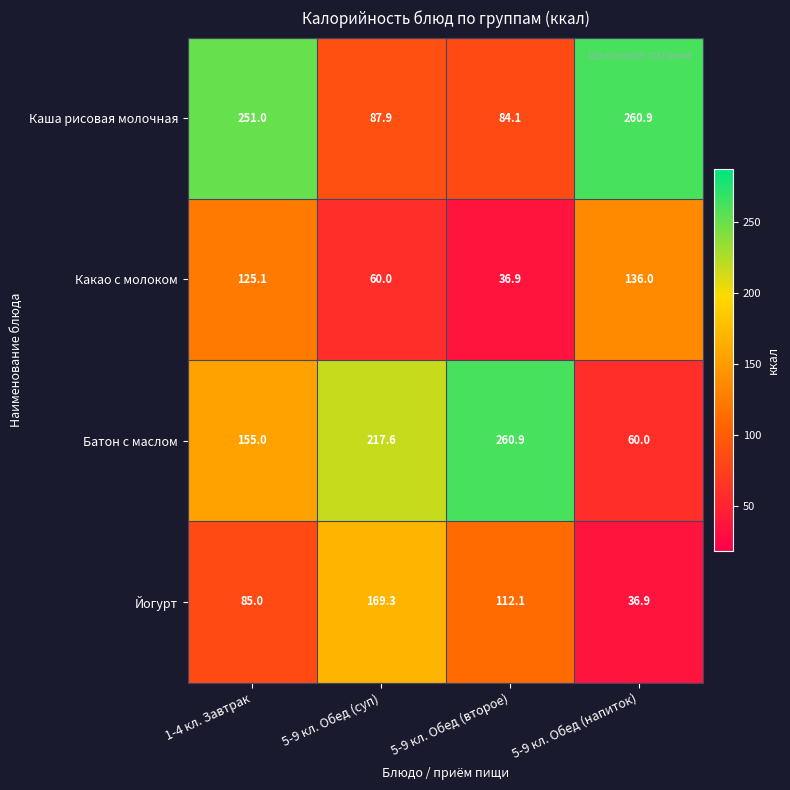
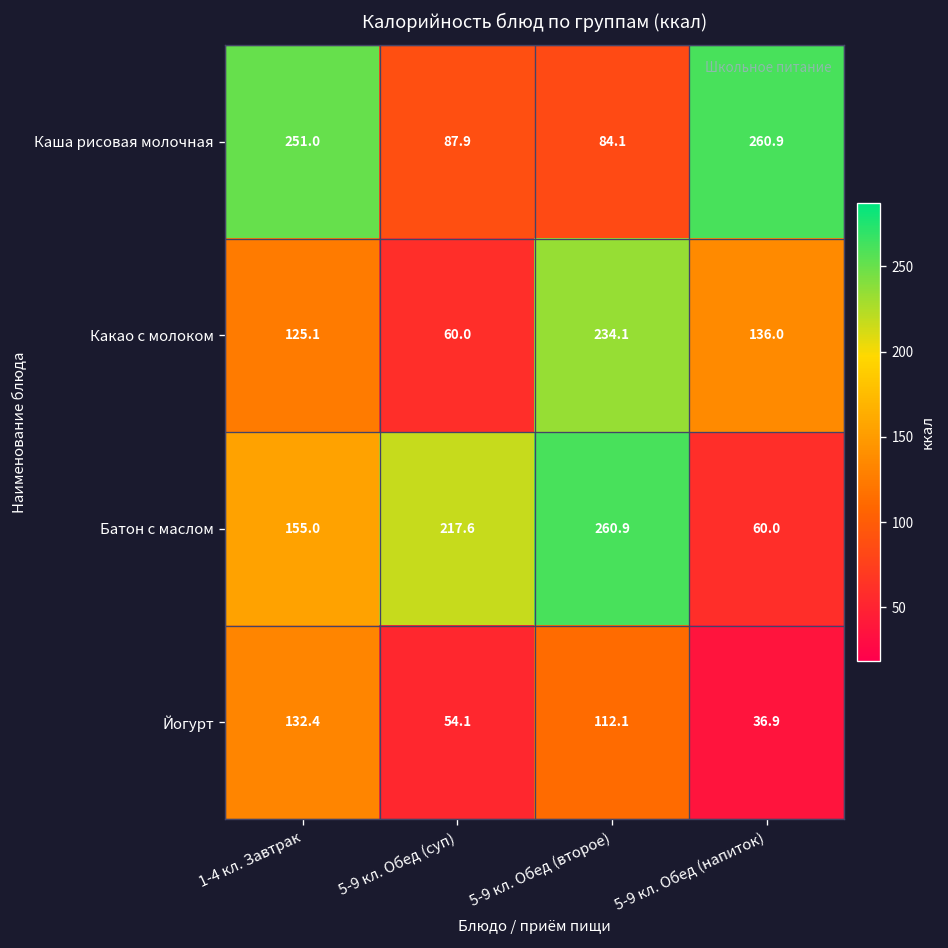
Какао с молоком, 5-9 кл. Обед (второе): 36.9 -> 234.1
Йогурт, 1-4 кл. Завтрак: 85.0 -> 132.4
Йогурт, 5-9 кл. Обед (суп): 169.3 -> 54.1
